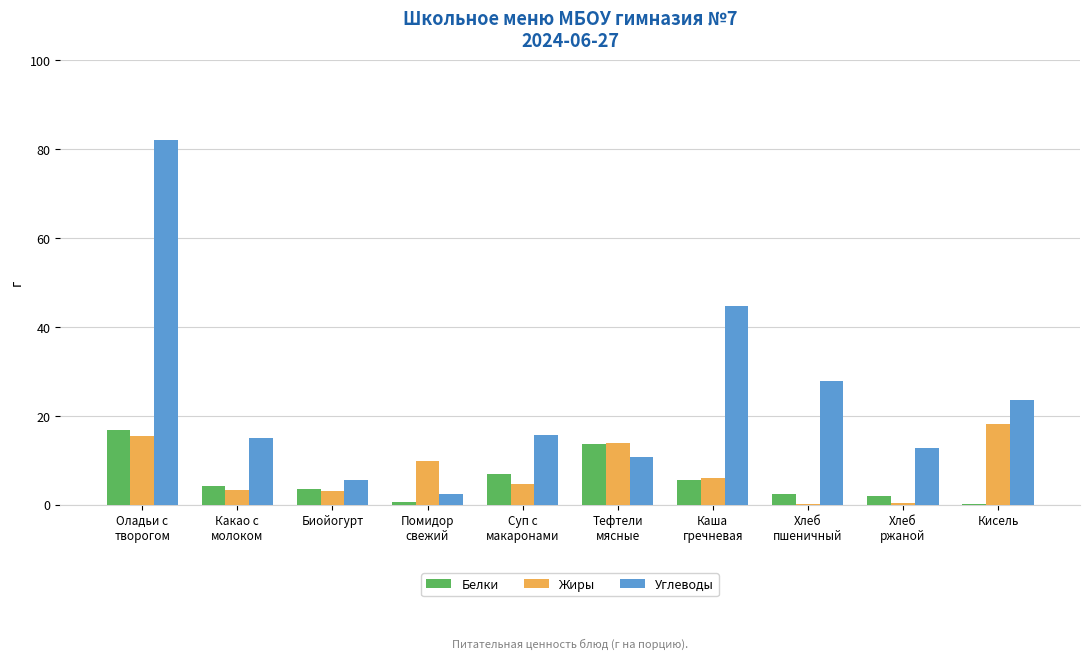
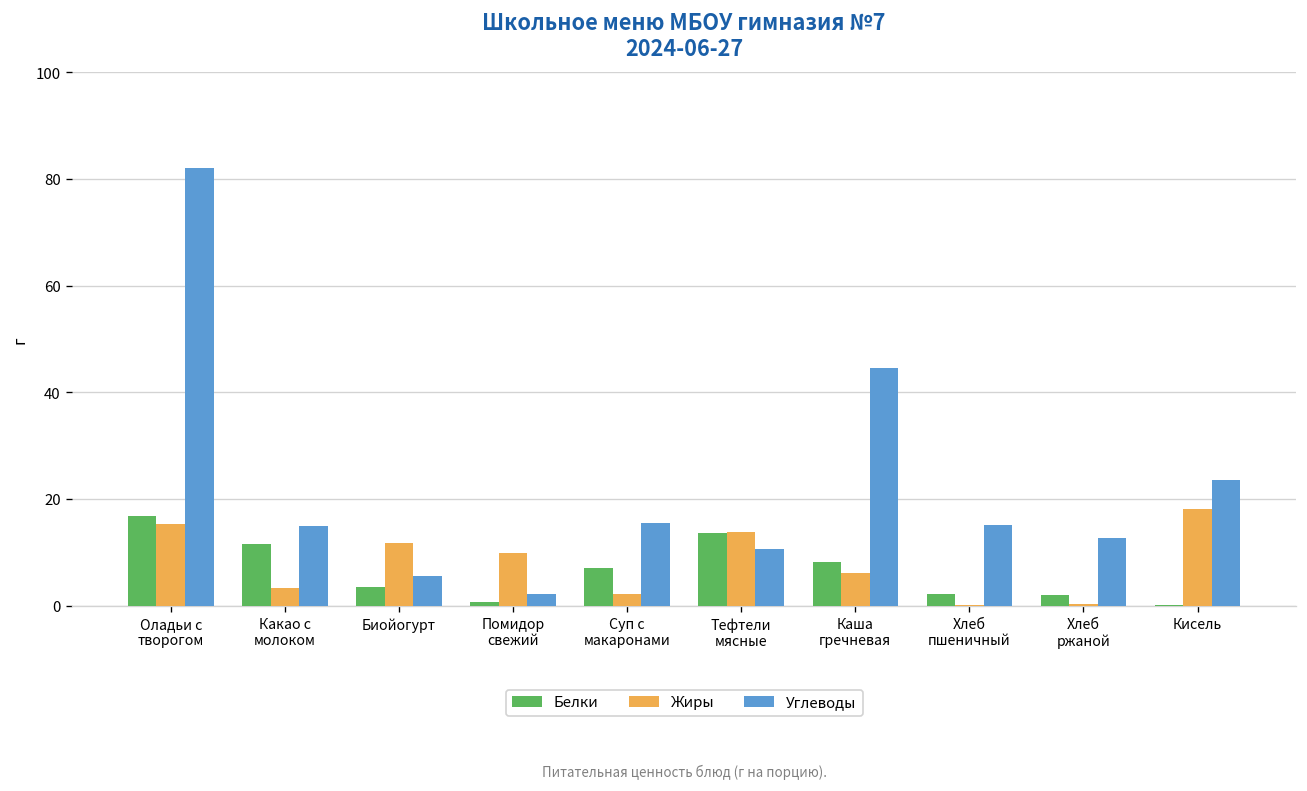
Белки, Какао с молоком: 4 -> 12
Жиры, Биойогурт: 3 -> 12
Жиры, Суп с макаронами: 5 -> 2
Белки, Каша гречневая: 6 -> 8
Углеводы, Хлеб пшеничный: 28 -> 15
